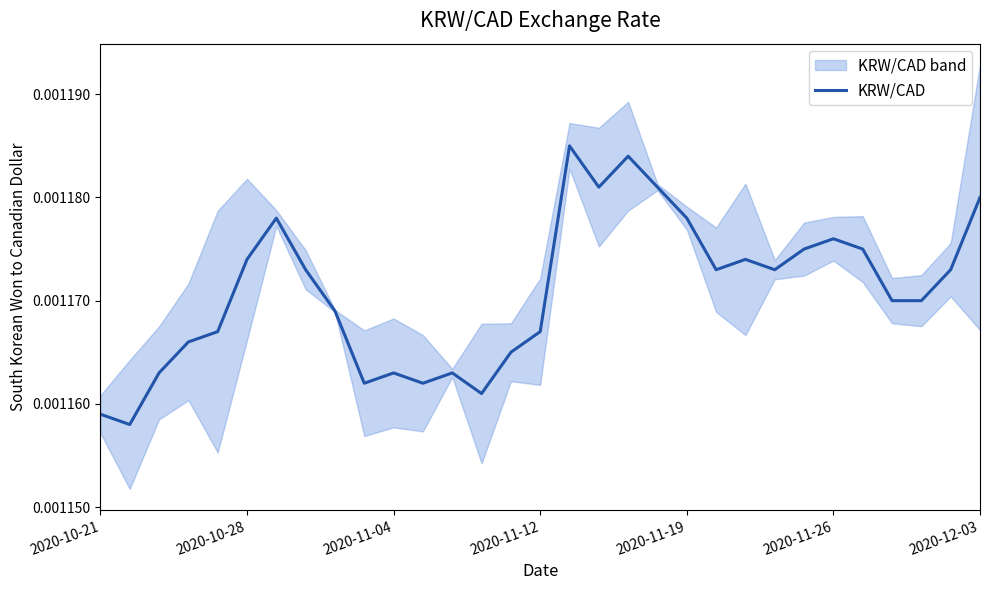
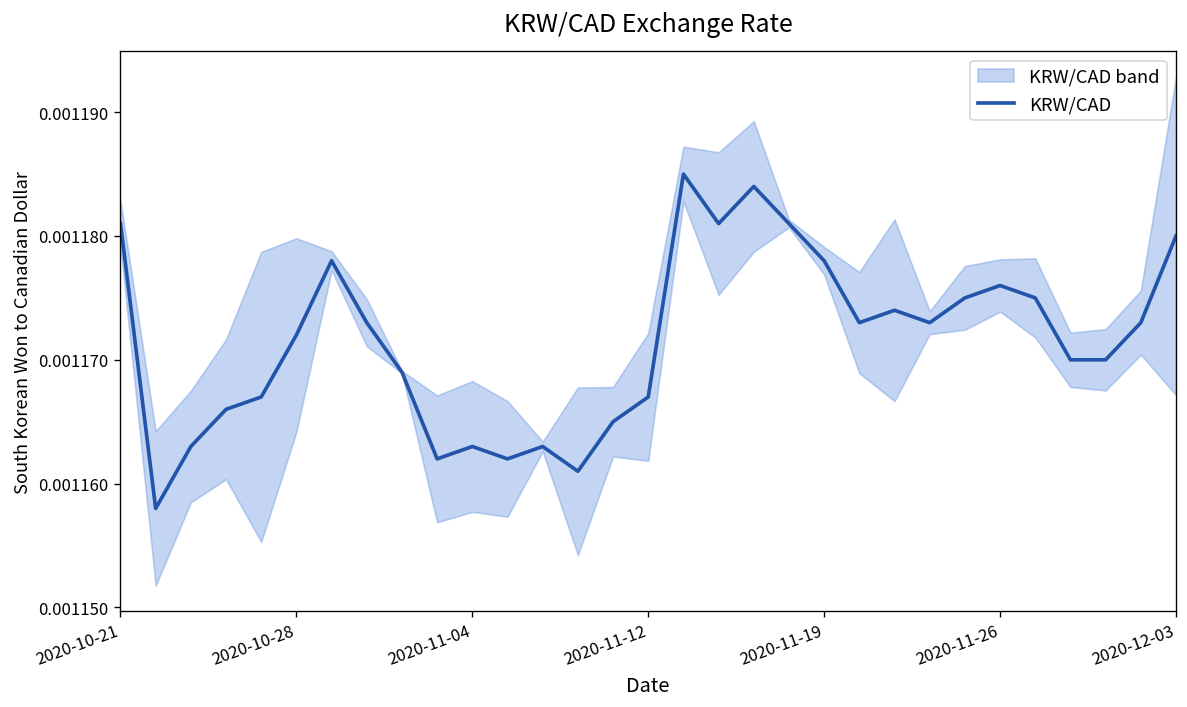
KRW/CAD, 2020-10-21: 0.001159 -> 0.001181
KRW/CAD, 2020-10-28: 0.001174 -> 0.001172
